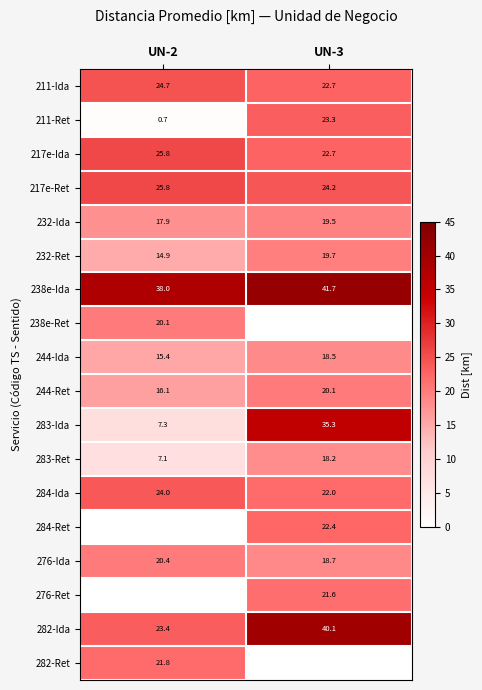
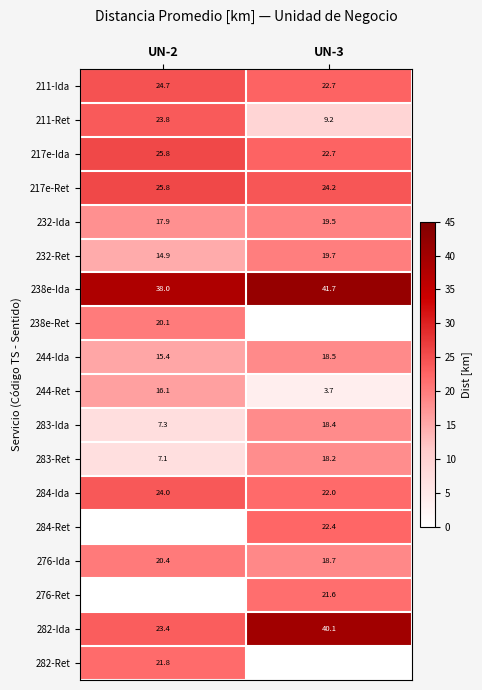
211-Ret, UN-2: 0.7 -> 23.8
211-Ret, UN-3: 23.3 -> 9.2
244-Ret, UN-3: 20.1 -> 3.7
283-Ida, UN-3: 35.3 -> 18.4
